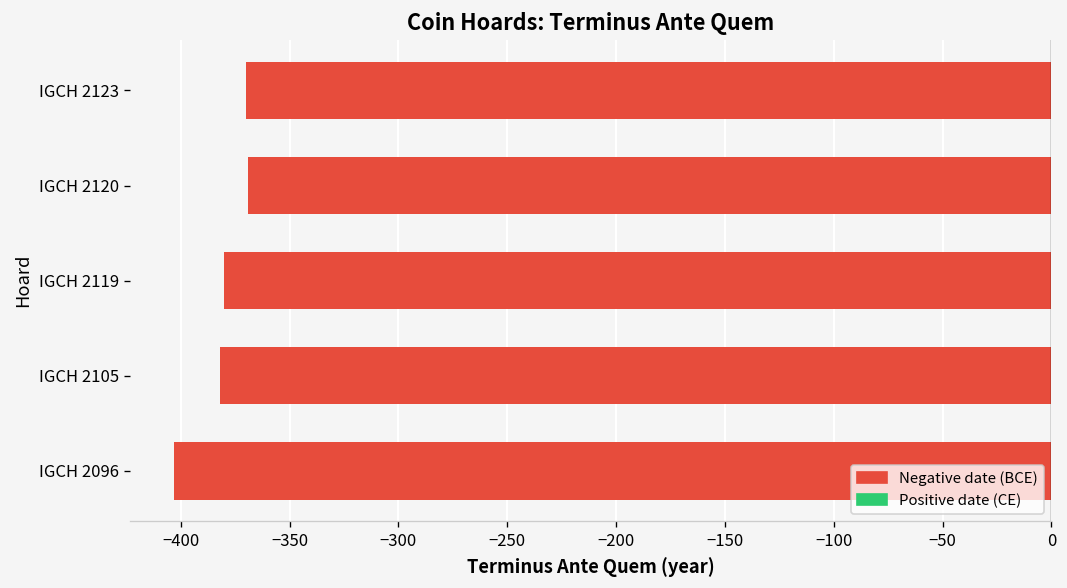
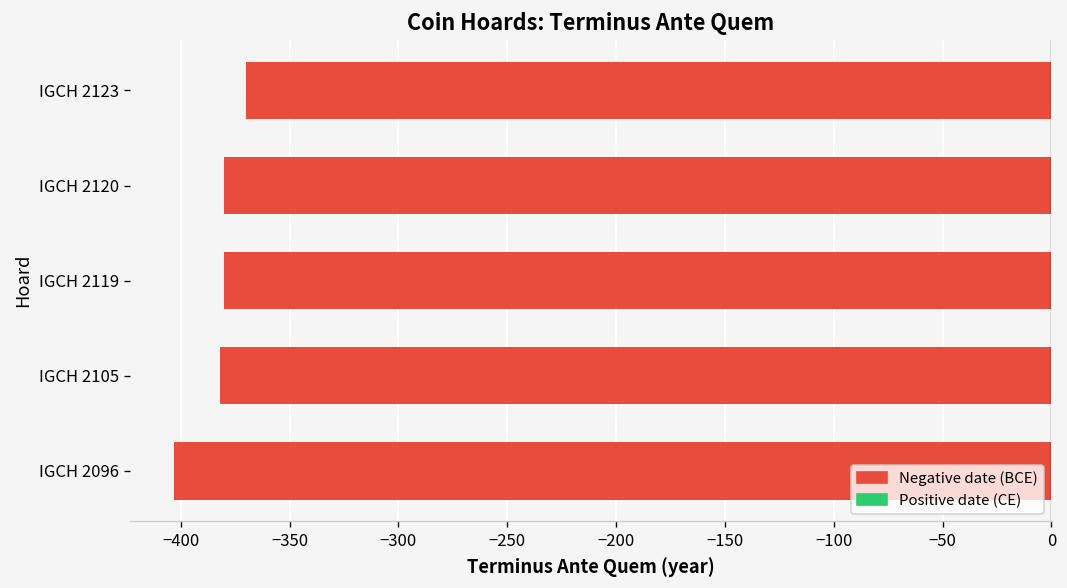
IGCH 2120: -369 -> -380
